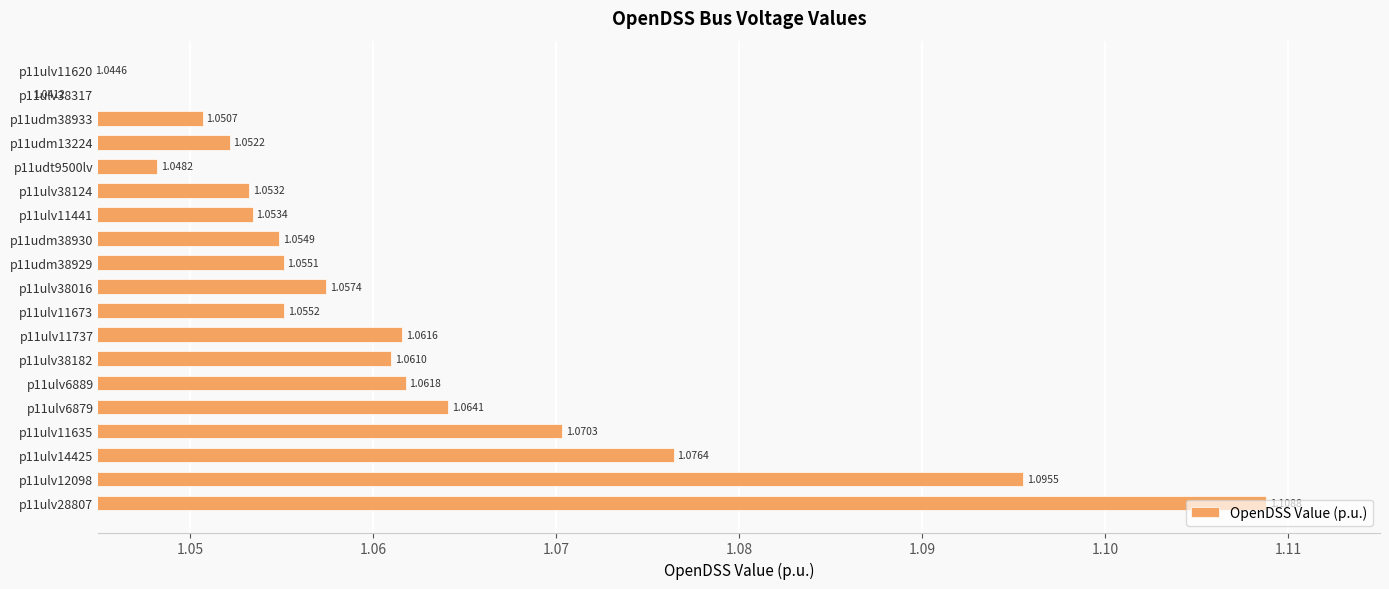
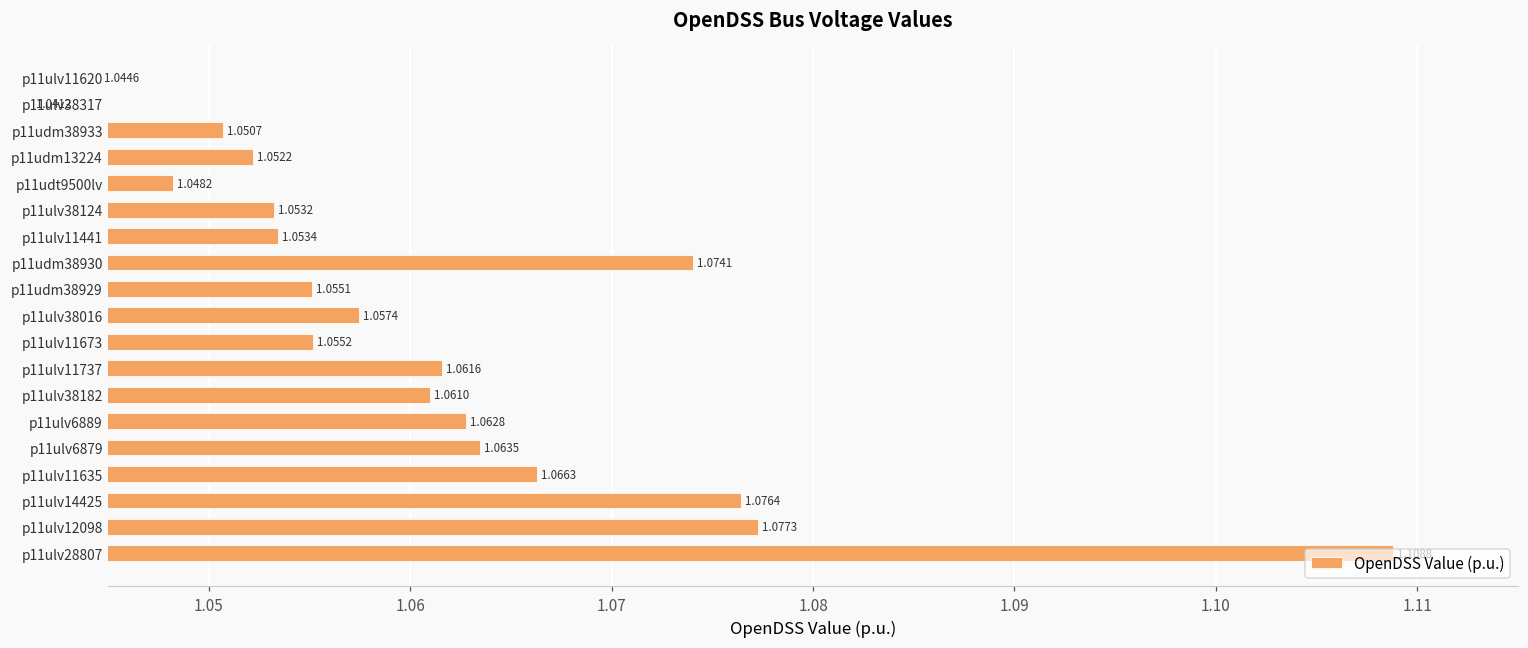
p11udm38930: 1.0549 -> 1.0741
p11ulv6889: 1.0618 -> 1.0628
p11ulv6879: 1.0641 -> 1.0635
p11ulv11635: 1.0703 -> 1.0663
p11ulv12098: 1.0955 -> 1.0773
